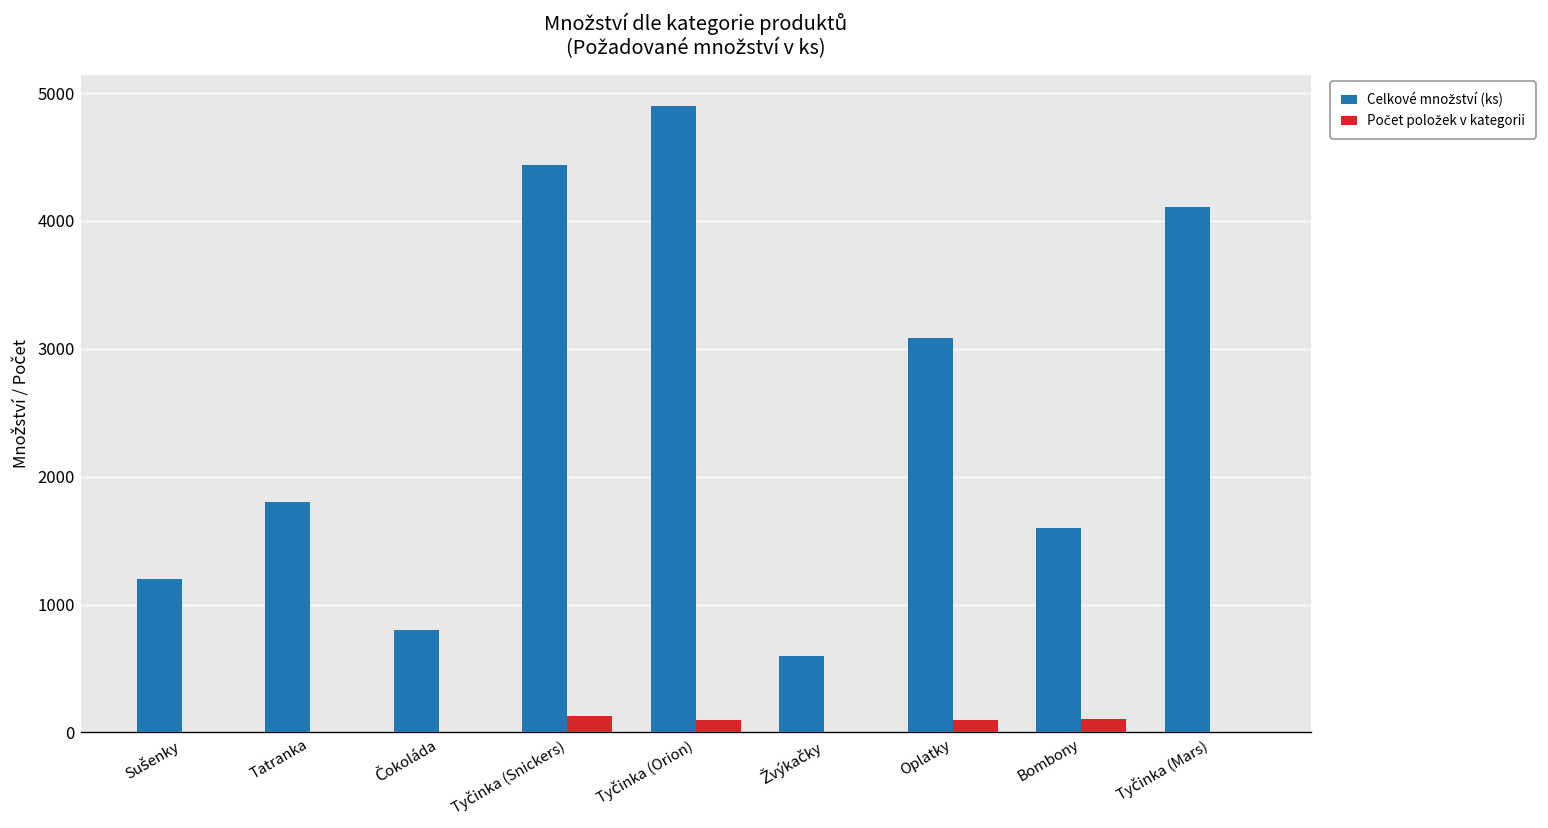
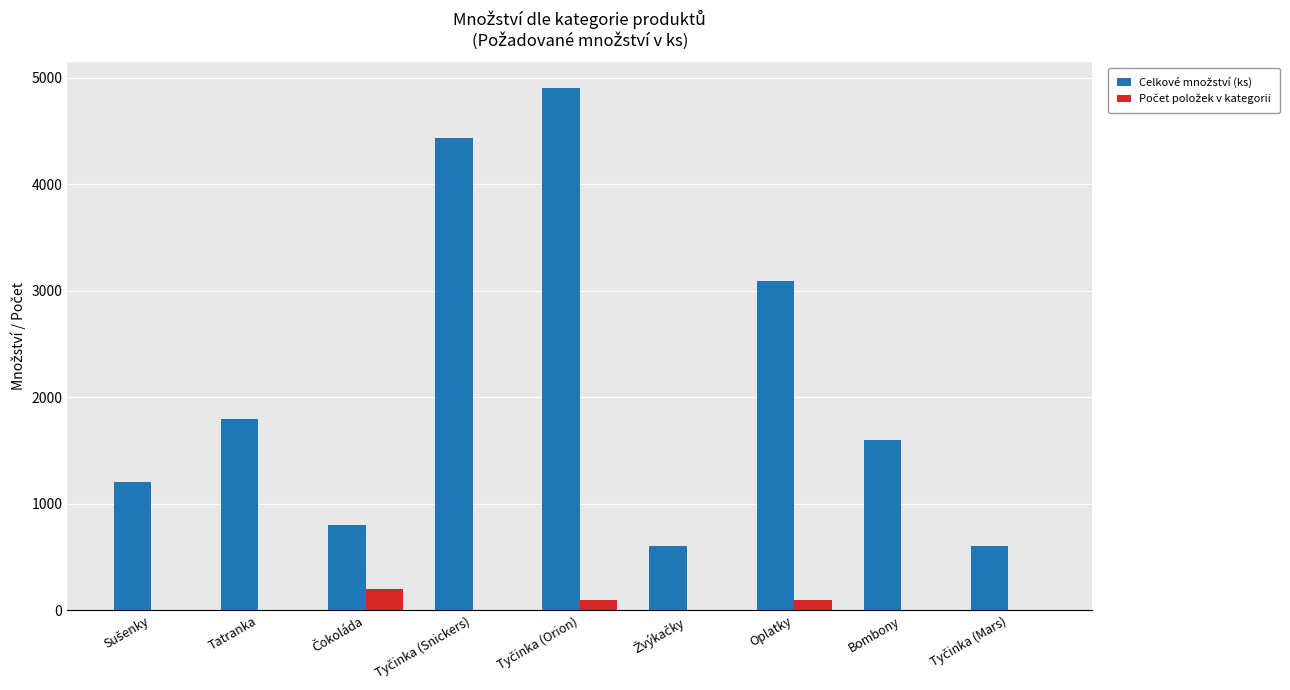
Počet položek v kategorii, Čokoláda: 0 -> 200
Počet položek v kategorii, Tyčinka (Snickers): 130 -> 0
Počet položek v kategorii, Bombony: 110 -> 0
Celkové množství (ks), Tyčinka (Mars): 4110 -> 600
